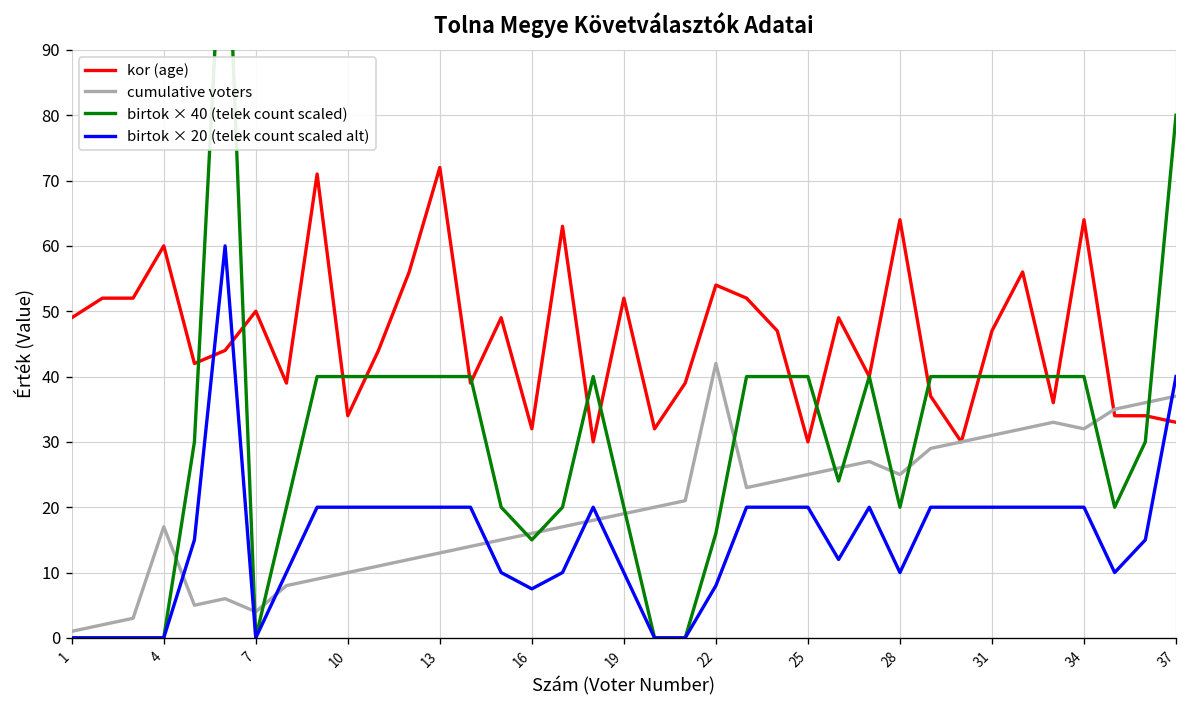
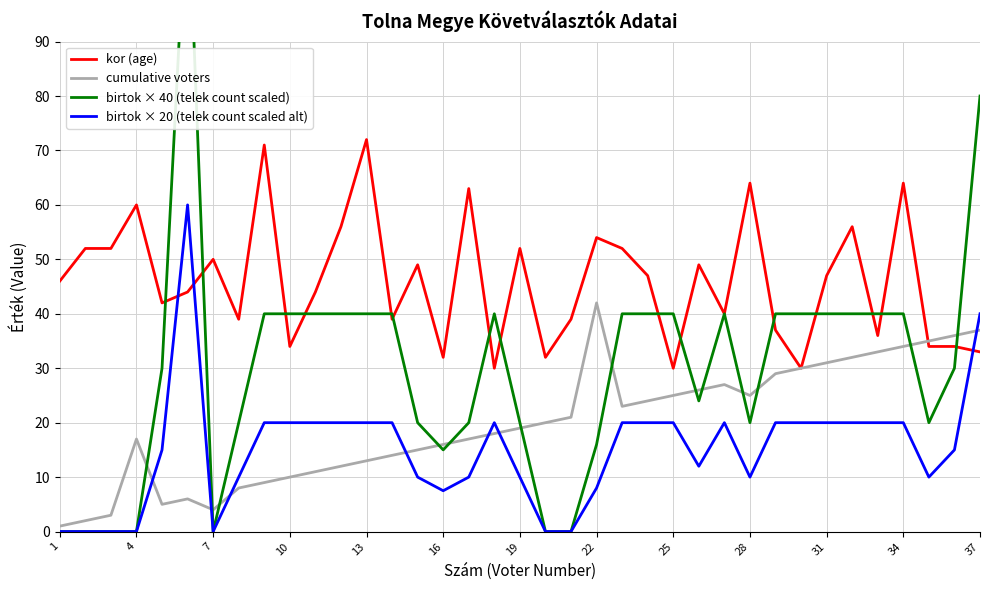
kor (age), 1: 49 -> 46
cumulative voters, 34: 32 -> 34
